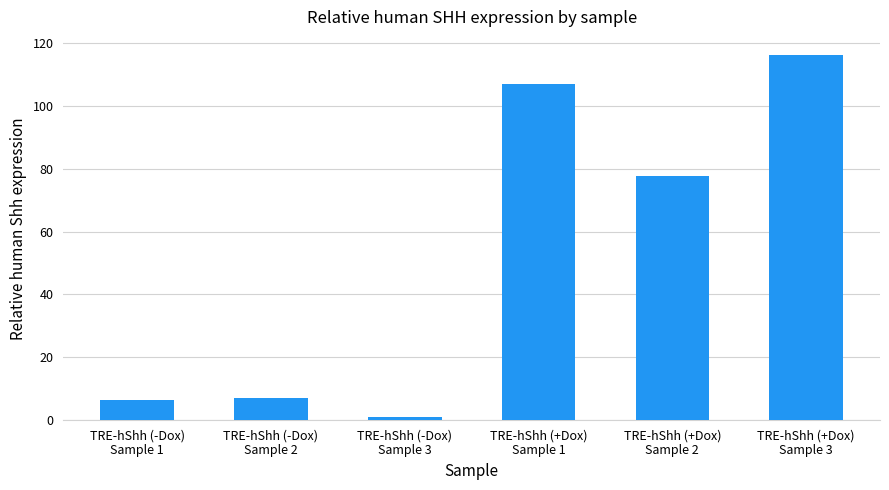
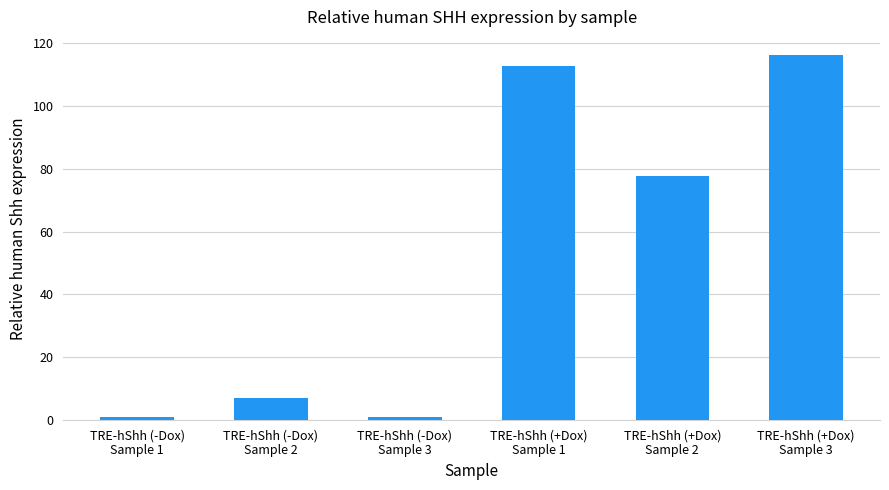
TRE-hShh (-Dox) Sample 1: 6 -> 1
TRE-hShh (+Dox) Sample 1: 107 -> 113
